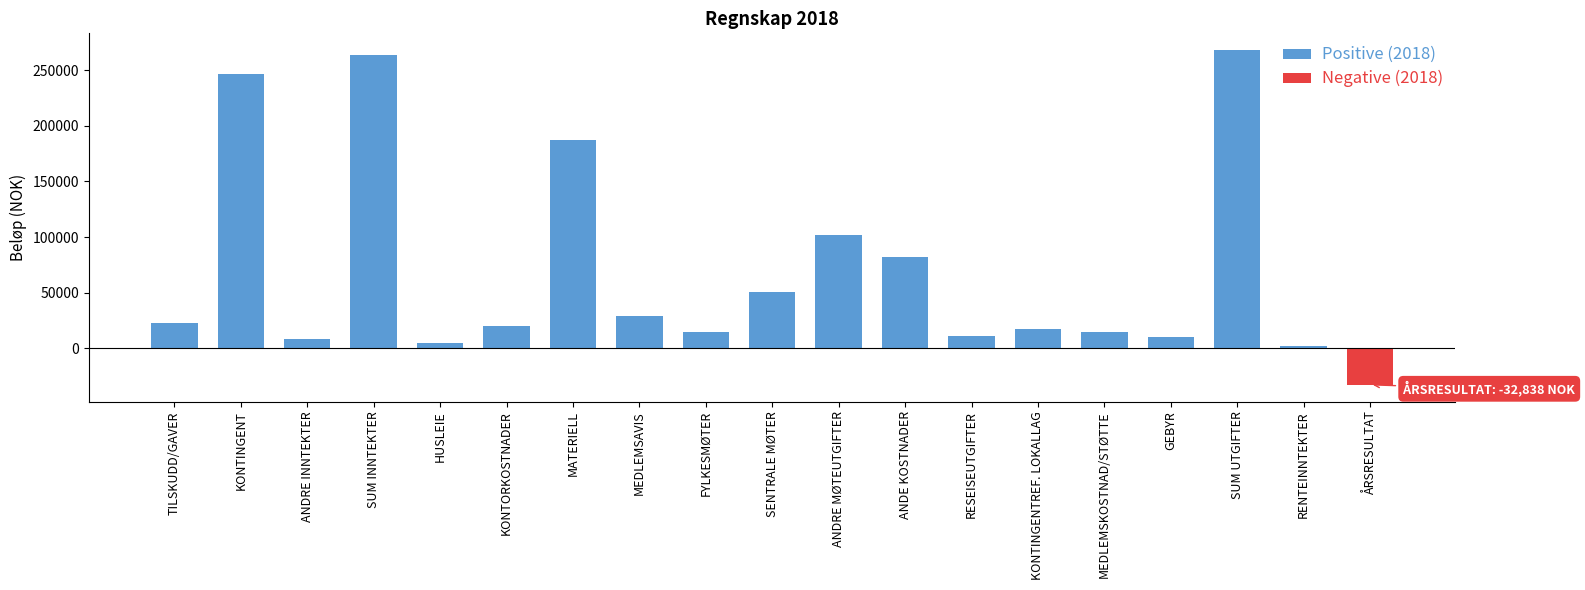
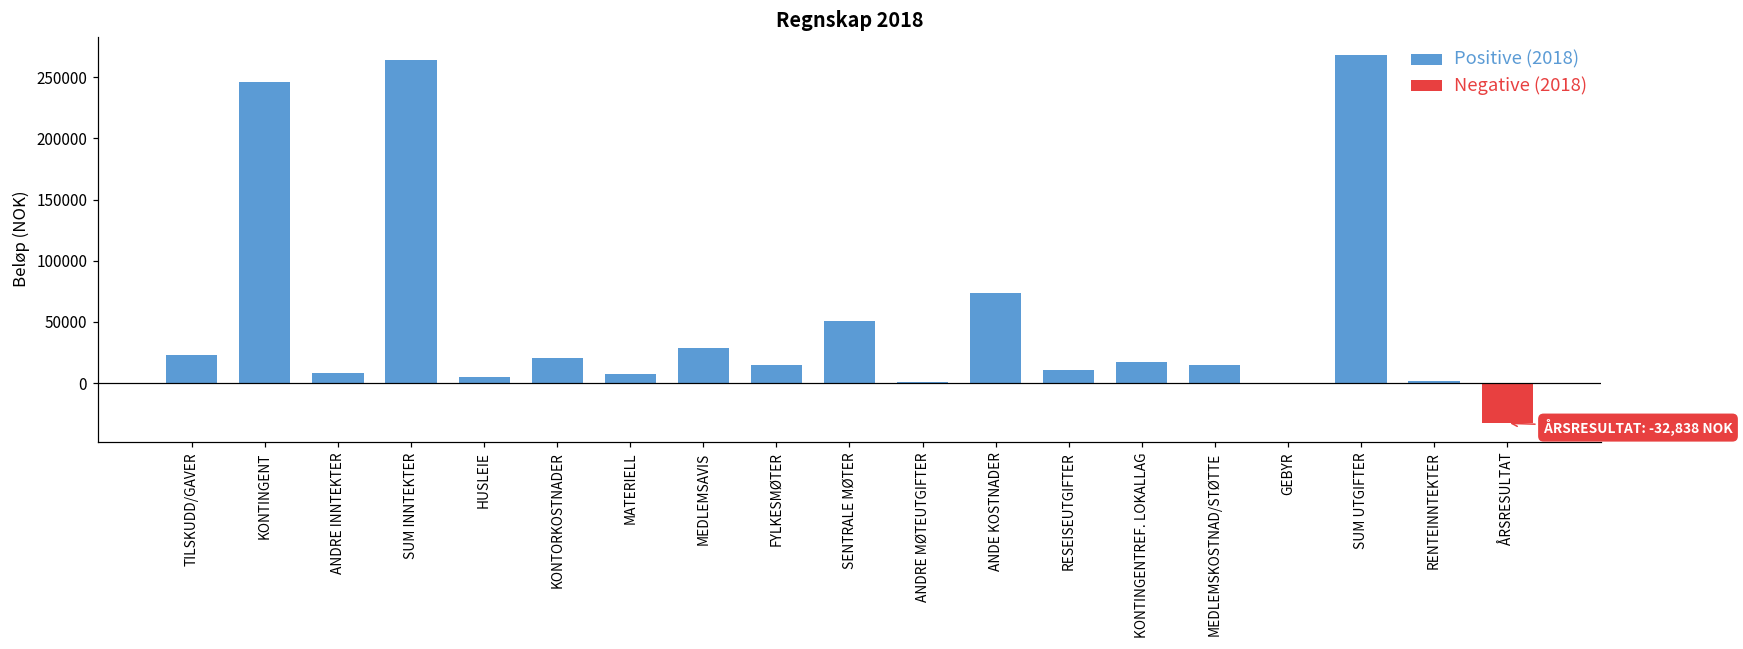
Positive (2018), MATERIELL: 187000 -> 7000
Positive (2018), ANDRE MØTEUTGIFTER: 102000 -> 1000
Positive (2018), ANDE KOSTNADER: 82000 -> 73000
Positive (2018), GEBYR: 10000 -> 0
